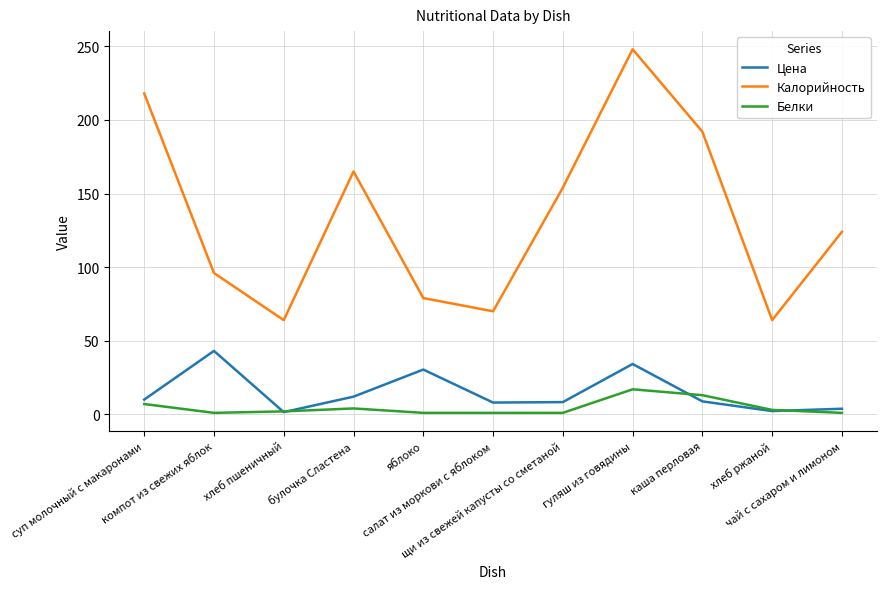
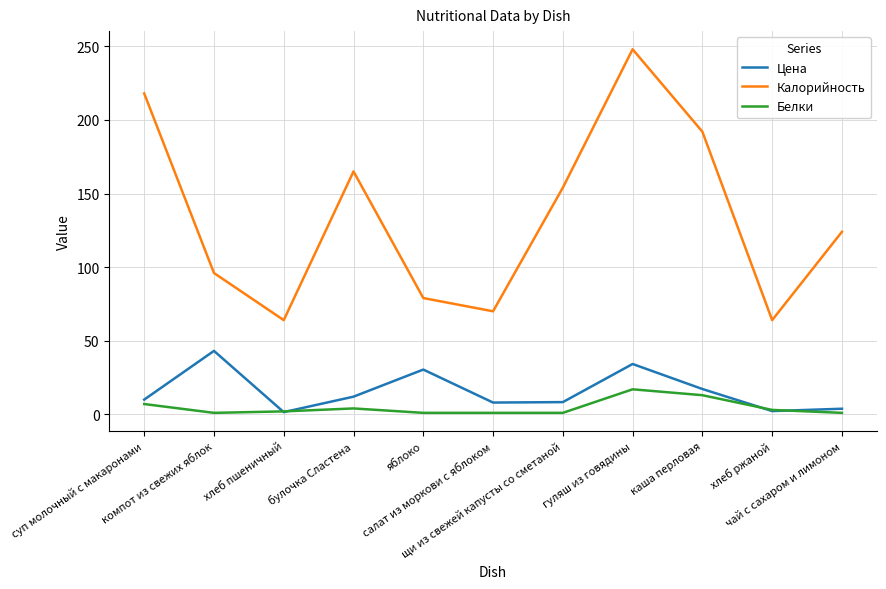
Цена, каша перловая: 9 -> 17
